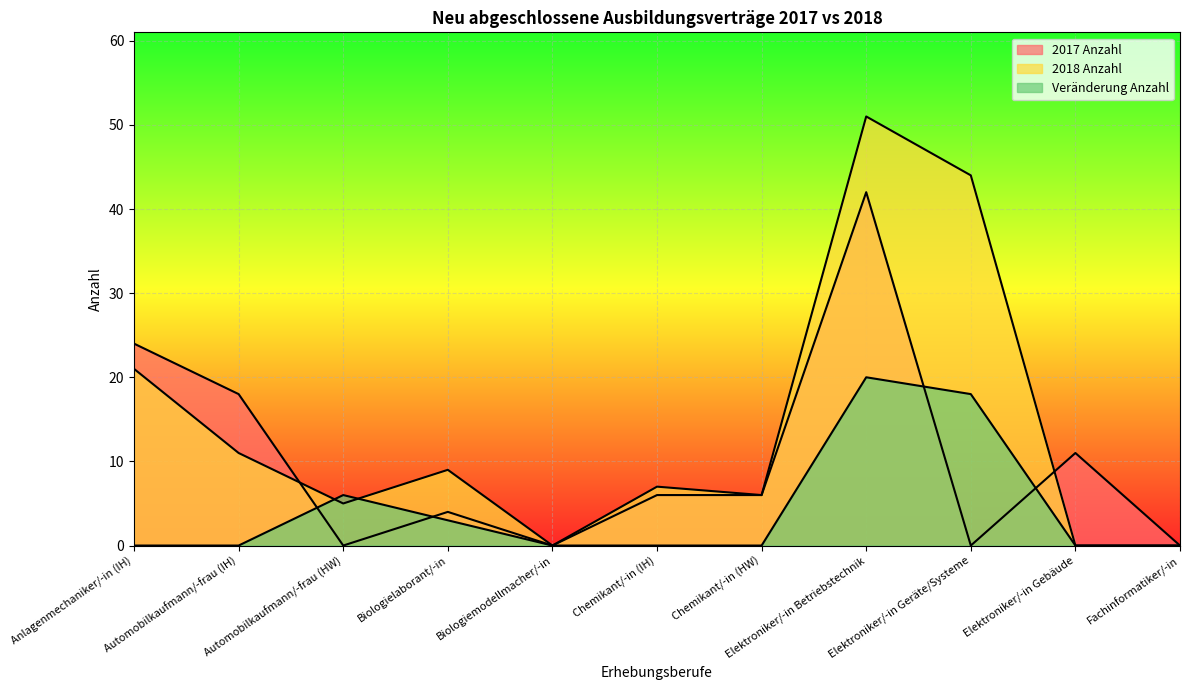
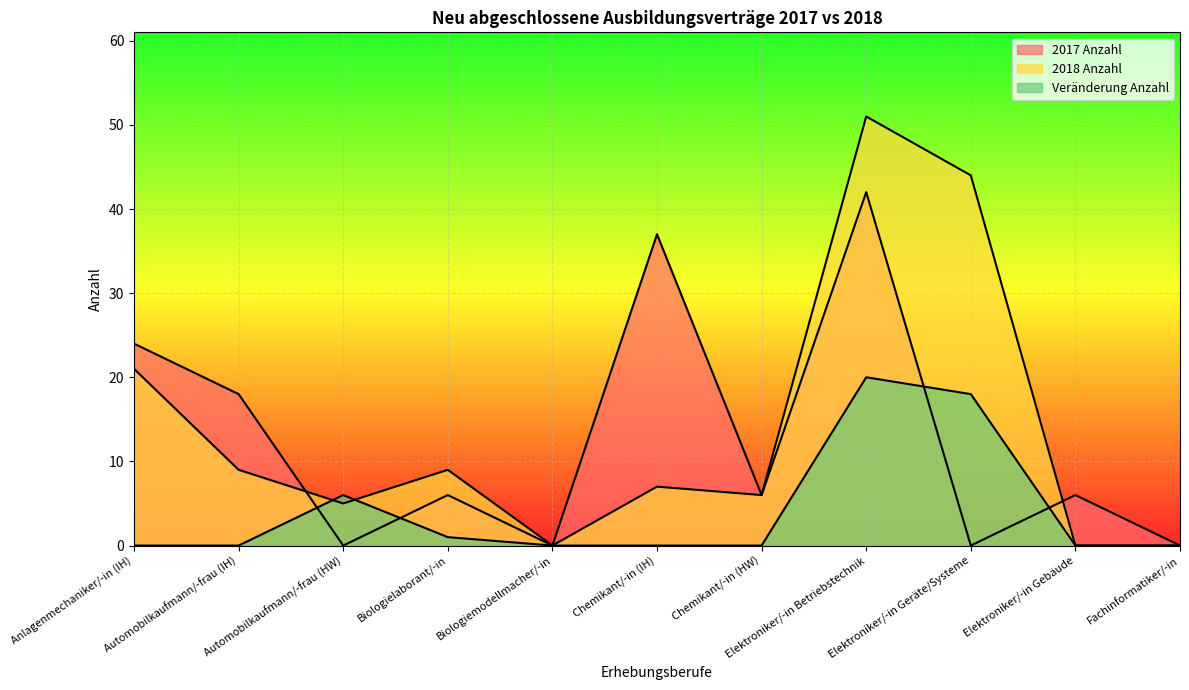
2018 Anzahl, Automobilkaufmann/-frau (IH): 11 -> 9
2017 Anzahl, Biologielaborant/-in: 4 -> 6
Veränderung Anzahl, Biologielaborant/-in: 3 -> 1
2017 Anzahl, Chemikant/-in (IH): 6 -> 37
2017 Anzahl, Elektroniker/-in Gebäude: 11 -> 6
